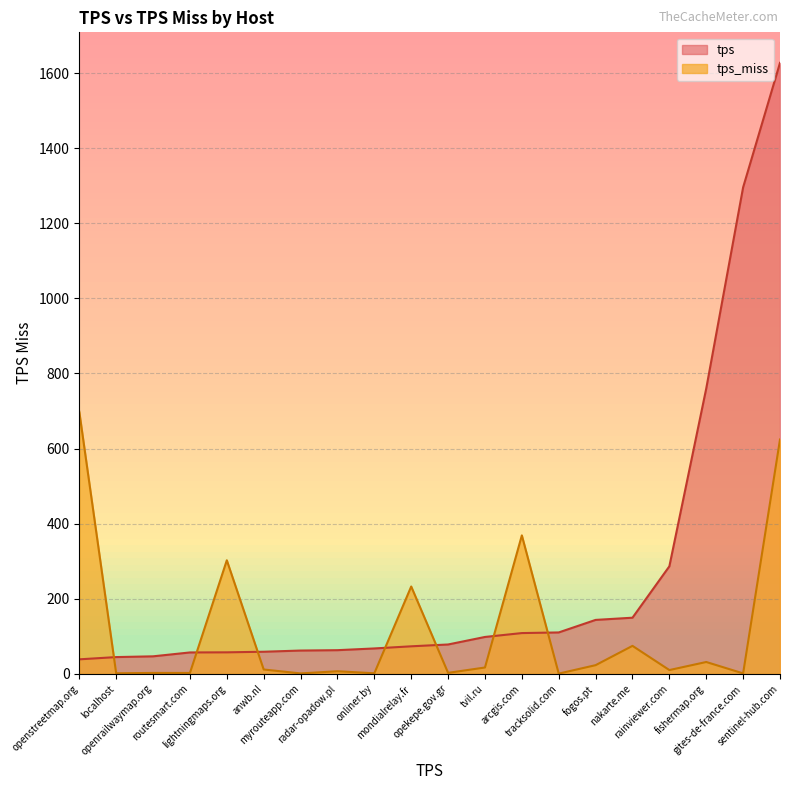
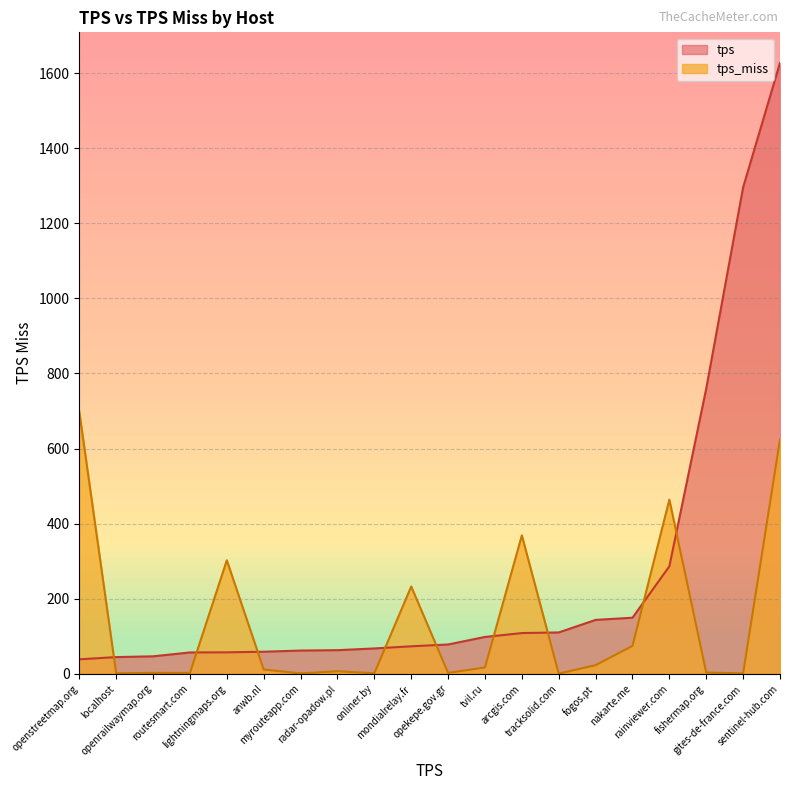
tps_miss, rainviewer.com: 10 -> 460
tps_miss, fishermap.org: 30 -> 0
